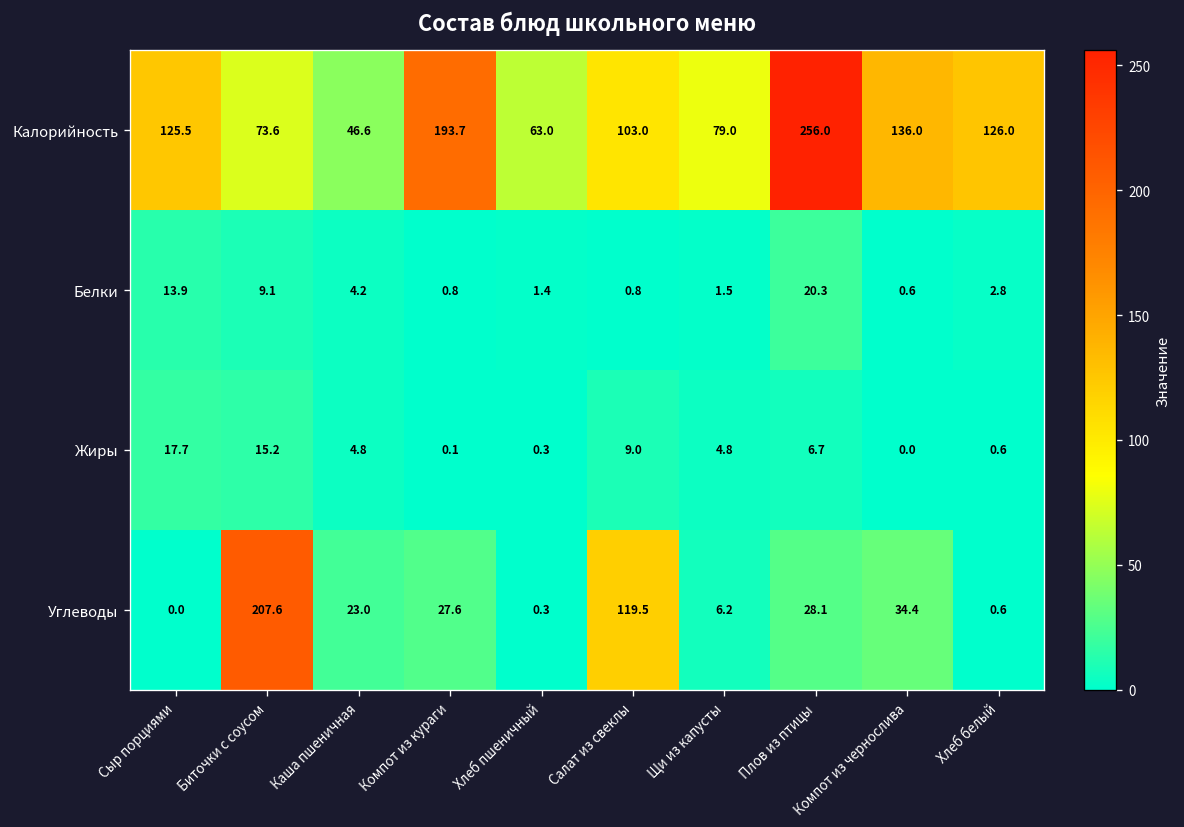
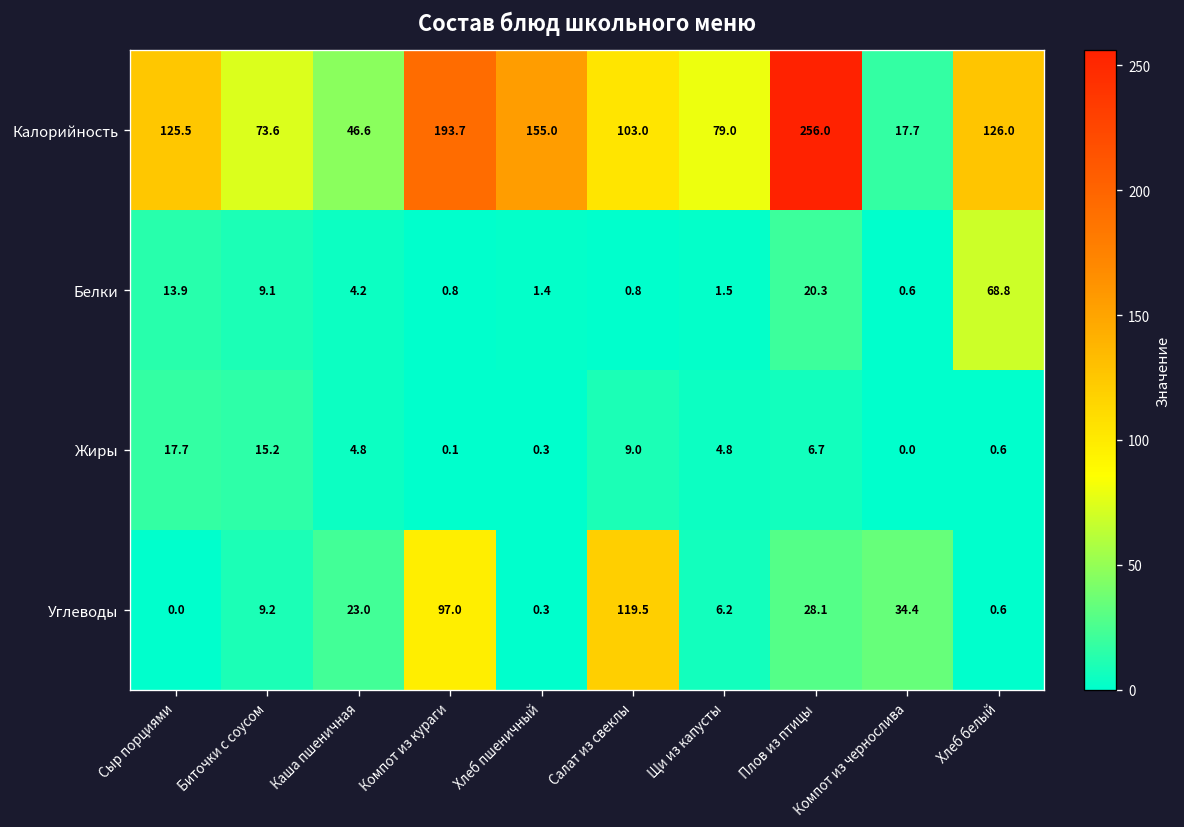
Калорийность, Хлеб пшеничный: 63.0 -> 155.0
Калорийность, Компот из чернослива: 136.0 -> 17.7
Белки, Хлеб белый: 2.8 -> 68.8
Углеводы, Биточки с соусом: 207.6 -> 9.2
Углеводы, Компот из кураги: 27.6 -> 97.0
